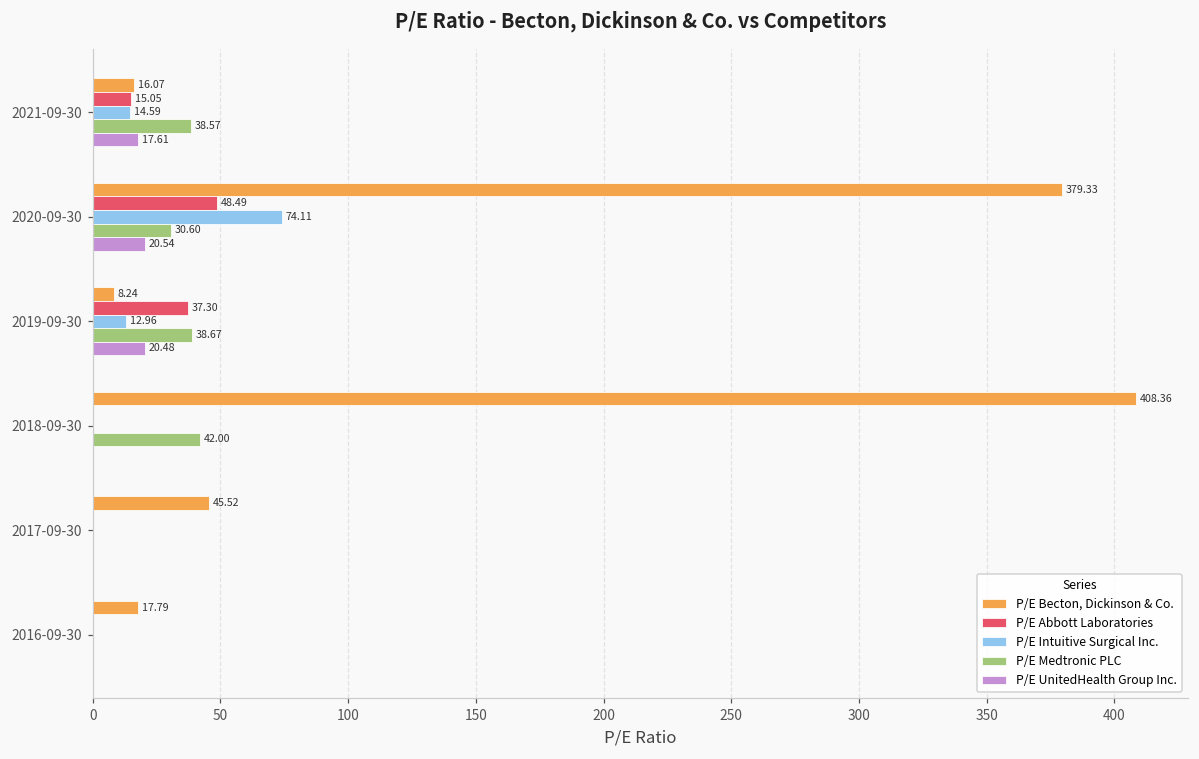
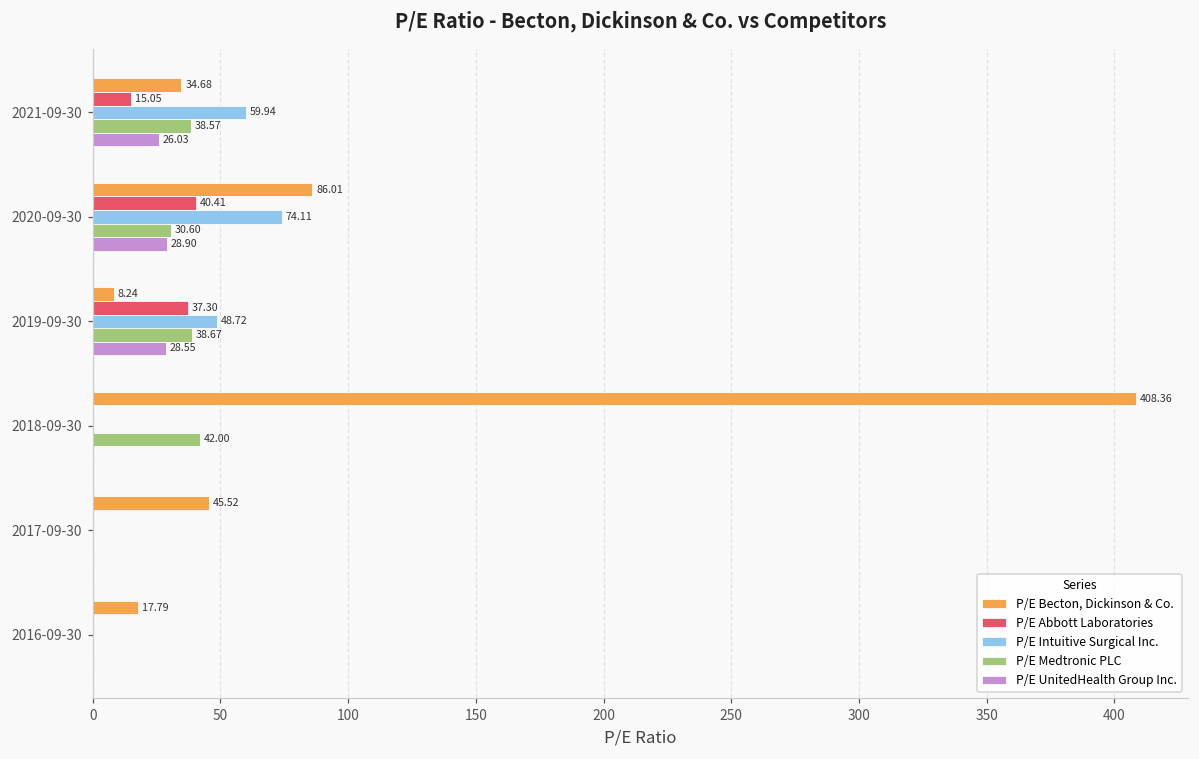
P/E Becton, Dickinson & Co., 2021-09-30: 16.07 -> 34.68
P/E Intuitive Surgical Inc., 2021-09-30: 14.59 -> 59.94
P/E UnitedHealth Group Inc., 2021-09-30: 17.61 -> 26.03
P/E Becton, Dickinson & Co., 2020-09-30: 379.33 -> 86.01
P/E Abbott Laboratories, 2020-09-30: 48.49 -> 40.41
P/E UnitedHealth Group Inc., 2020-09-30: 20.54 -> 28.90
P/E Intuitive Surgical Inc., 2019-09-30: 12.96 -> 48.72
P/E UnitedHealth Group Inc., 2019-09-30: 20.48 -> 28.55
